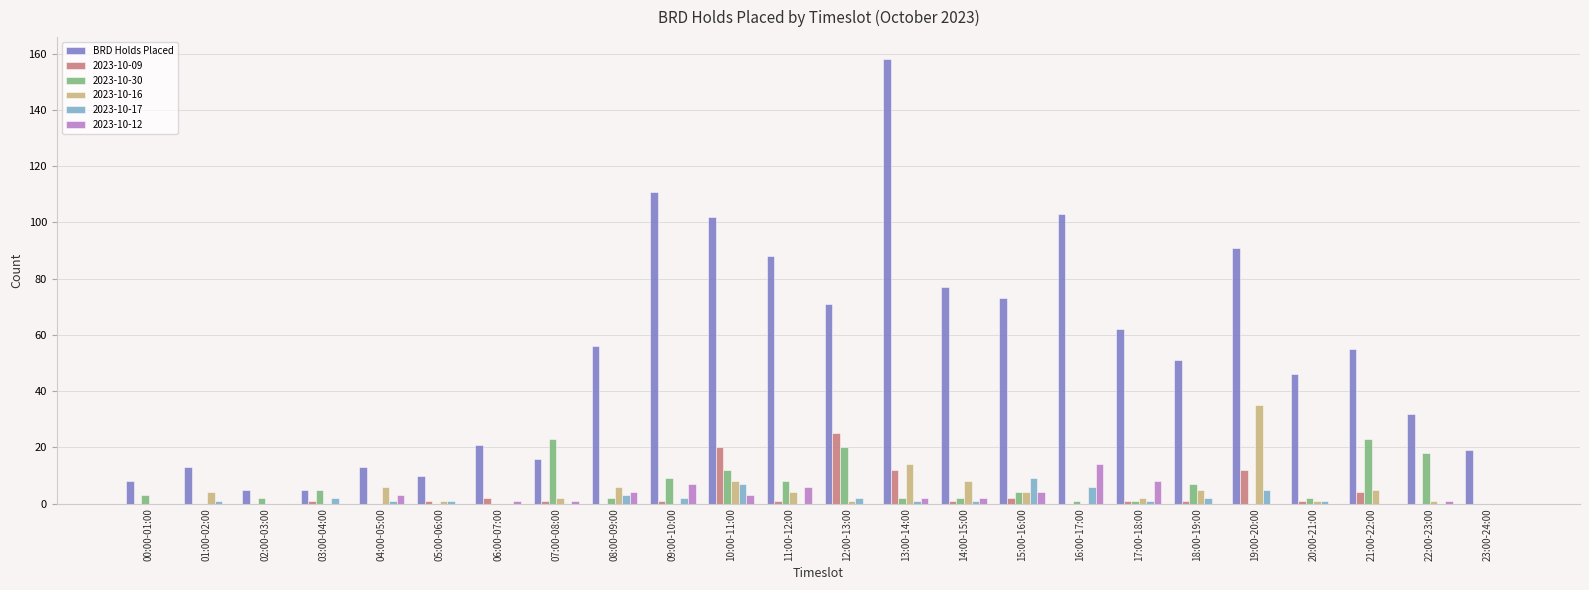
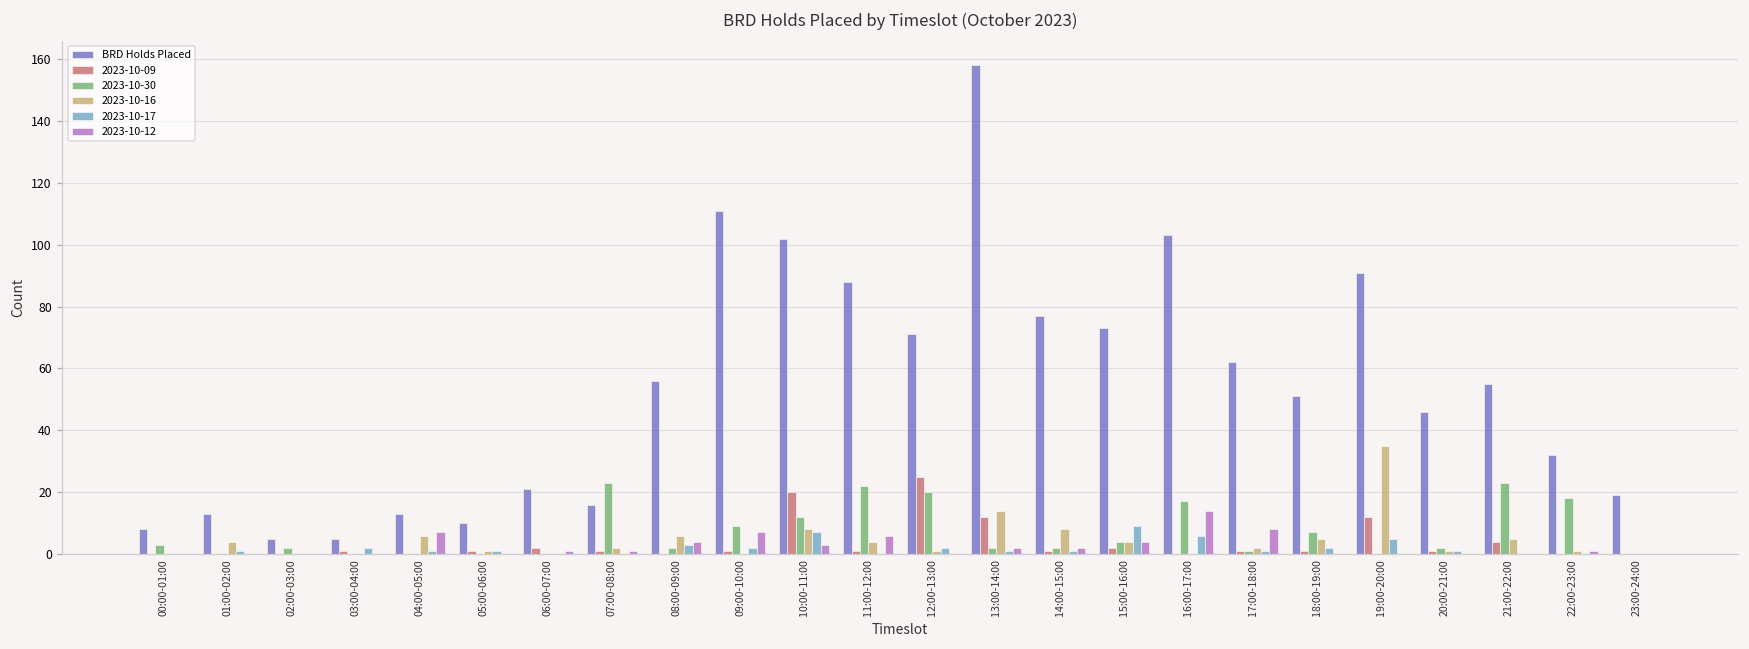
2023-10-30, 03:00-04:00: 5 -> 0
2023-10-12, 04:00-05:00: 3 -> 7
2023-10-30, 11:00-12:00: 8 -> 22
2023-10-30, 16:00-17:00: 1 -> 17
